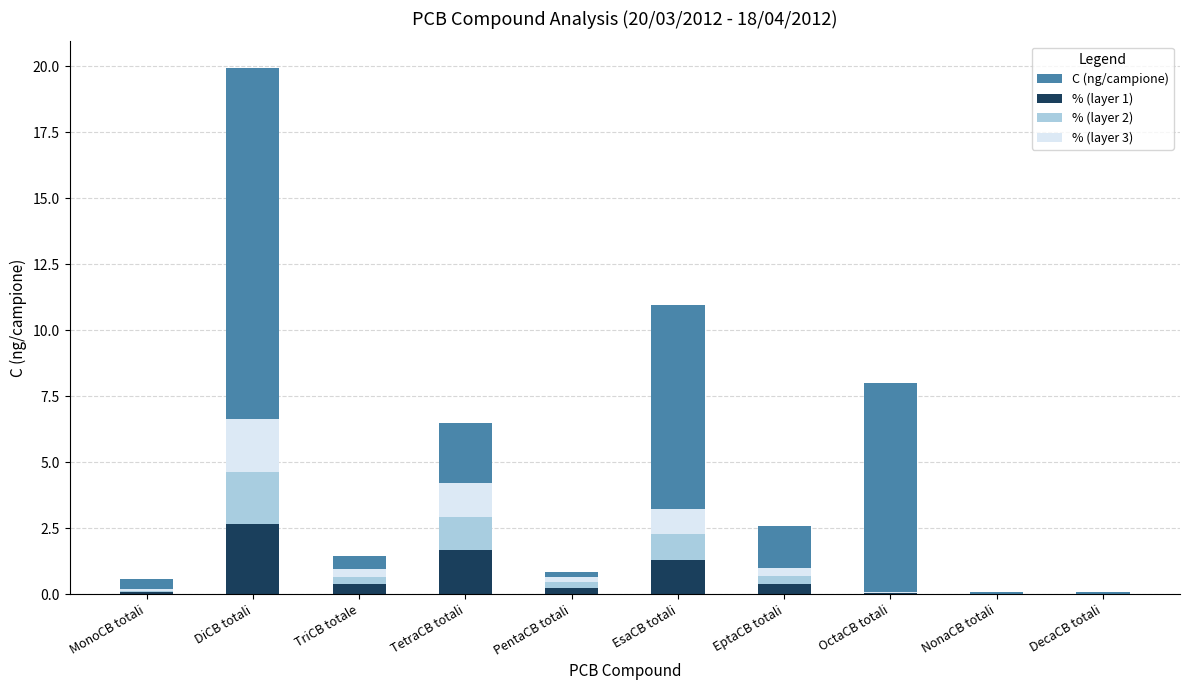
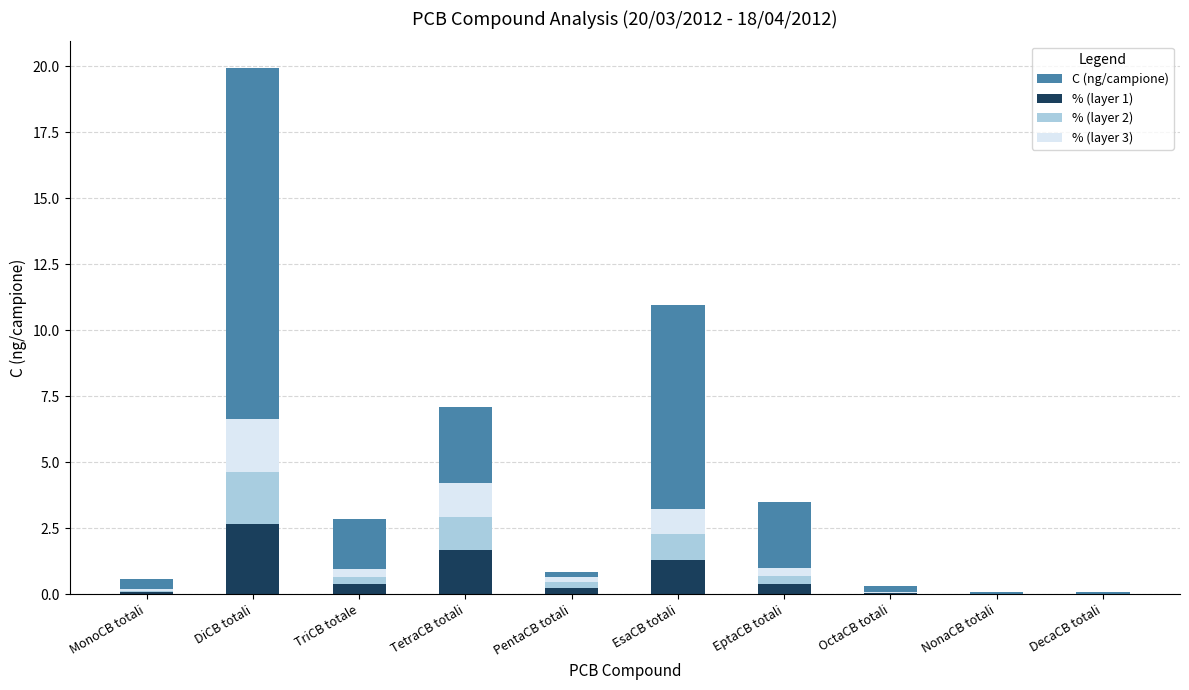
C (ng/campione), TriCB totale: 0.5 -> 1.9
C (ng/campione), TetraCB totali: 2.3 -> 2.9
C (ng/campione), EptaCB totali: 1.6 -> 2.5
C (ng/campione), OctaCB totali: 7.9 -> 0.2
